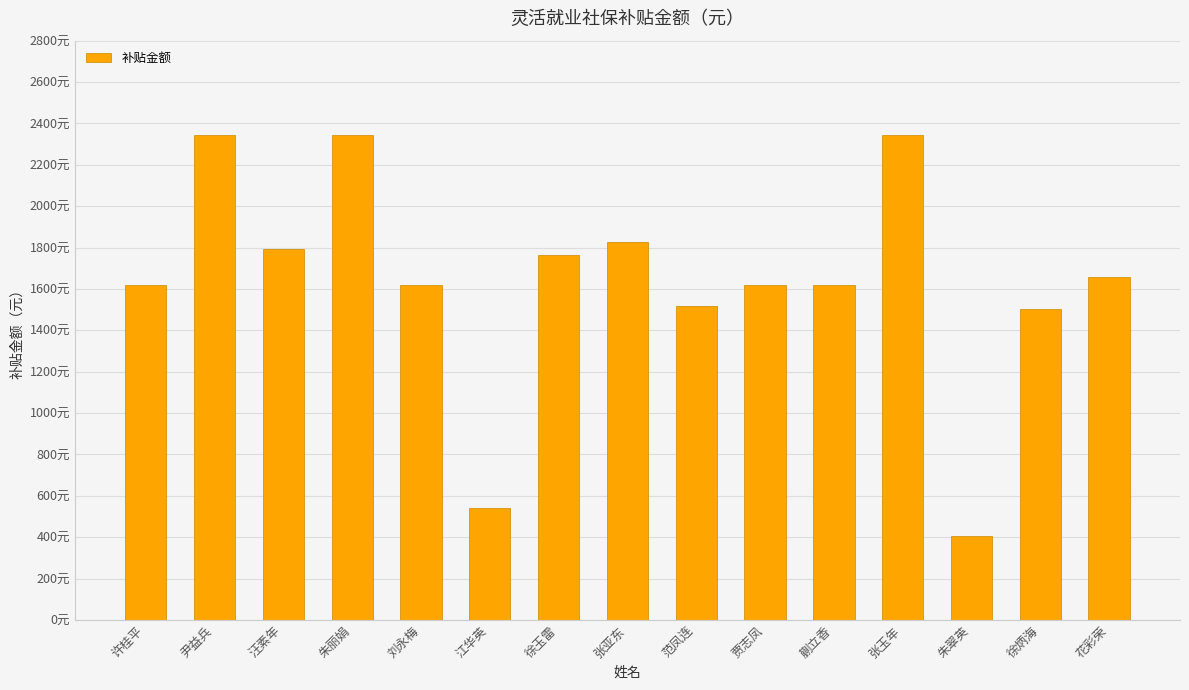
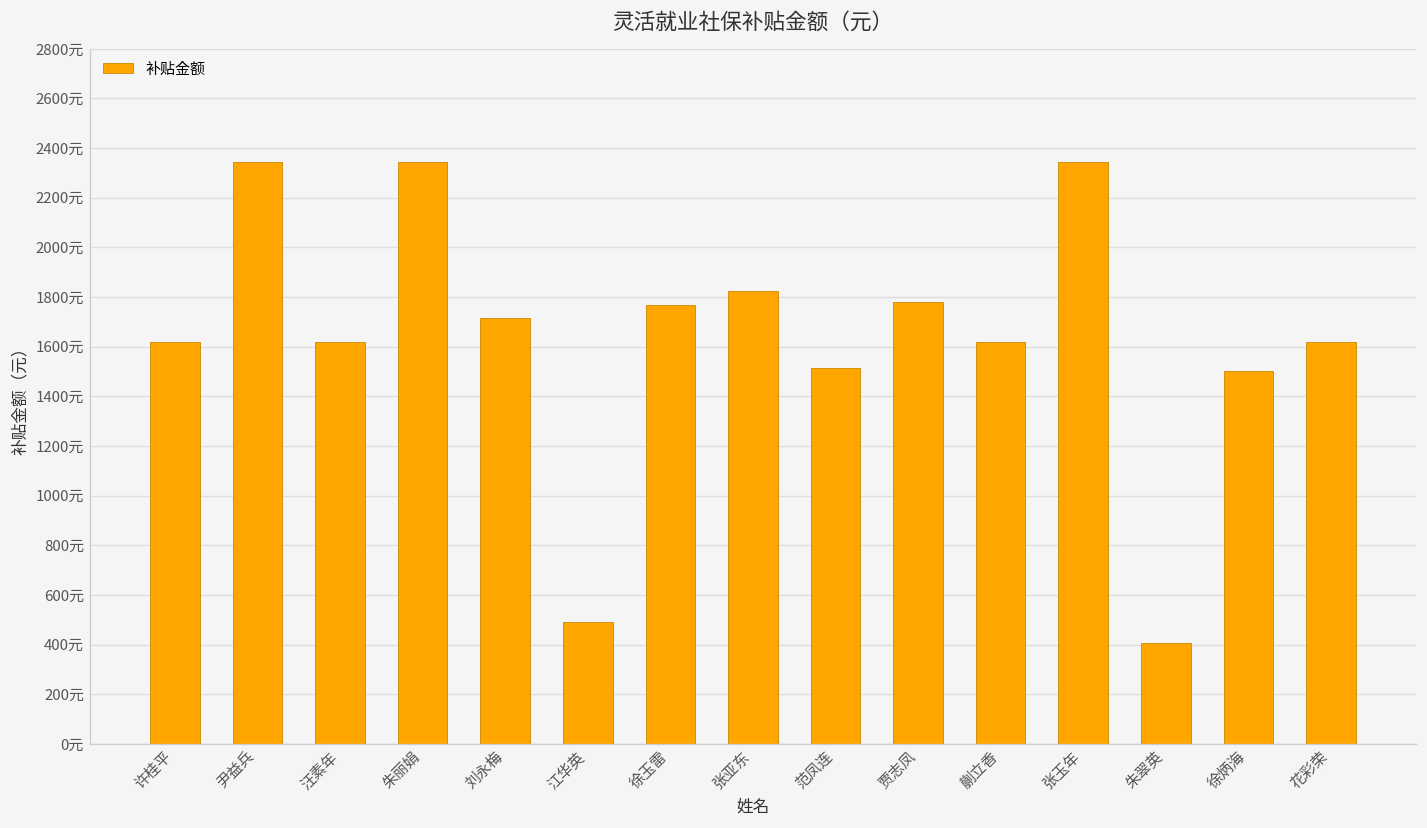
汪素年: 1790元 -> 1620元
刘永梅: 1620元 -> 1710元
江华英: 540元 -> 490元
贾志凤: 1620元 -> 1780元
花彩荣: 1660元 -> 1620元
